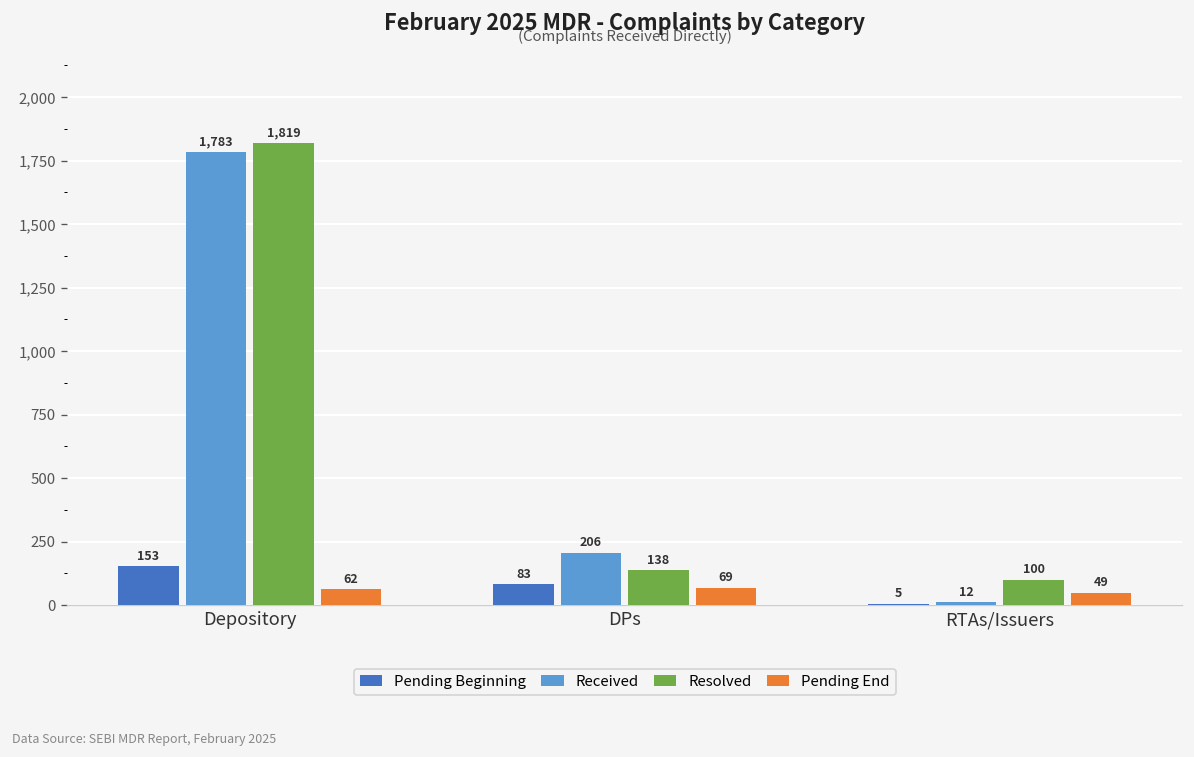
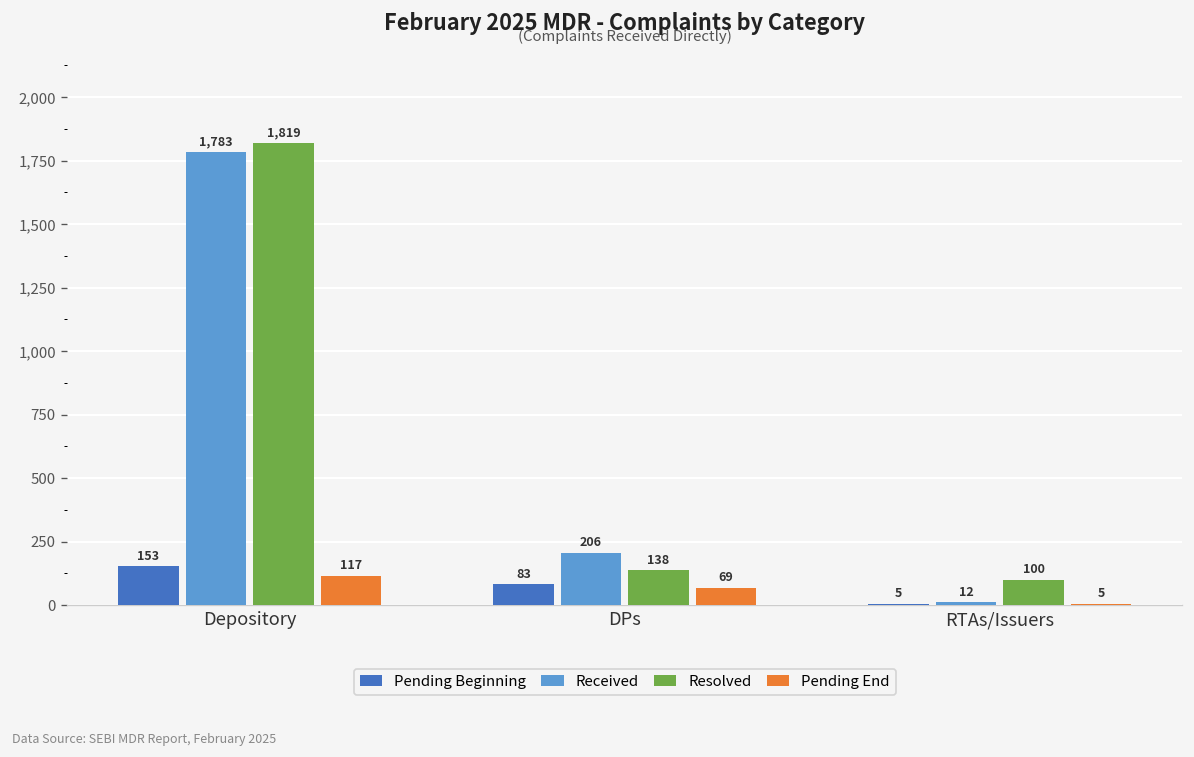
Pending End, Depository: 62 -> 117
Pending End, RTAs/Issuers: 49 -> 5
